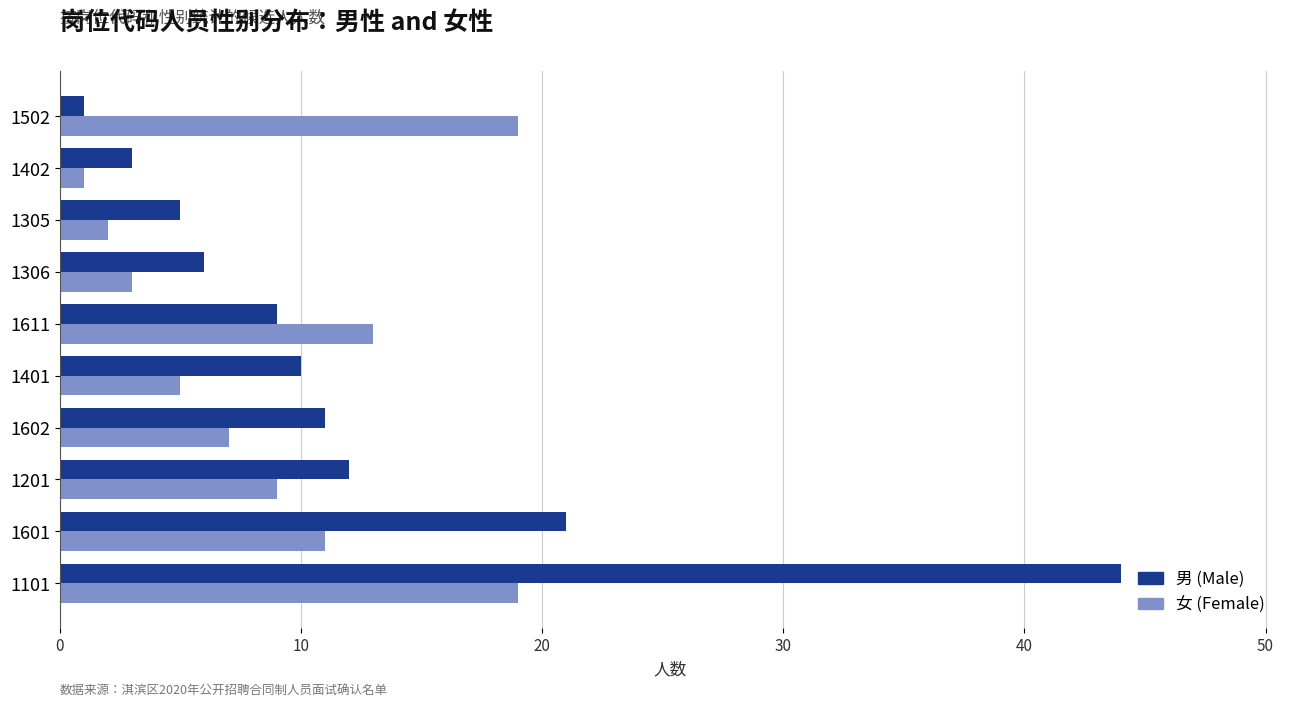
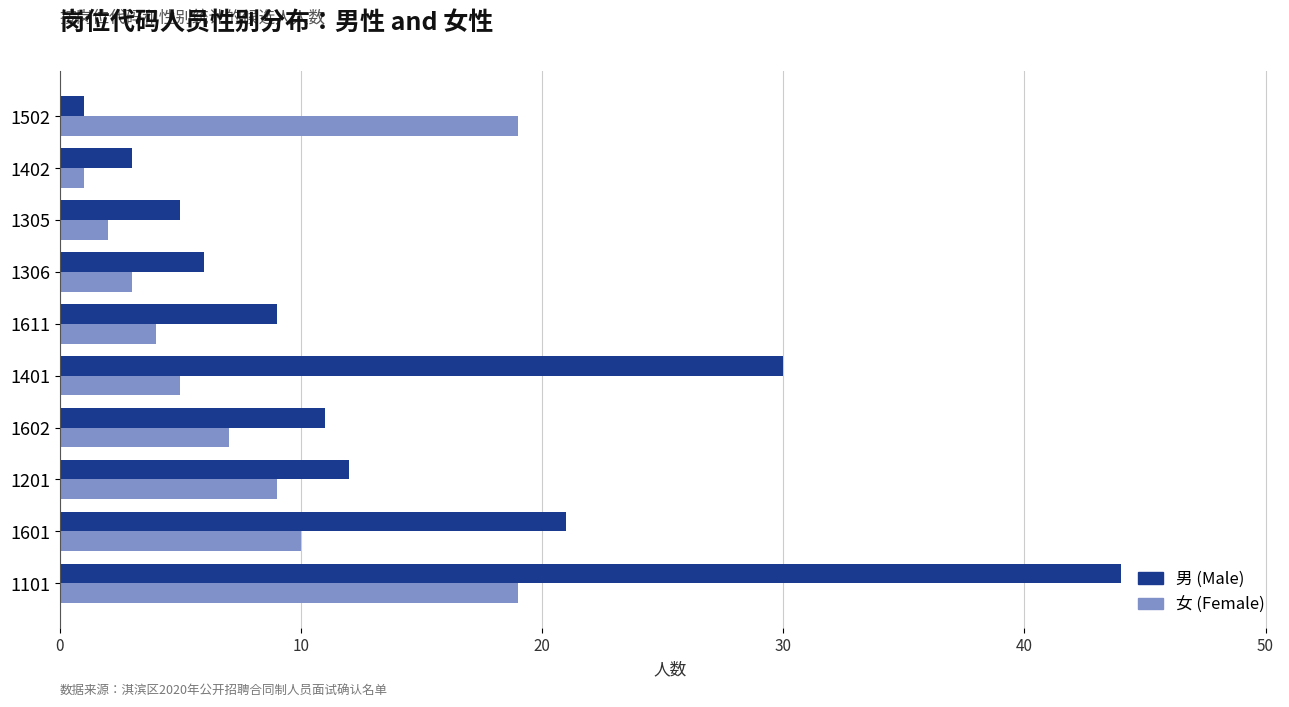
女 (Female), 1611: 13 -> 4
男 (Male), 1401: 10 -> 30
女 (Female), 1601: 11 -> 10
